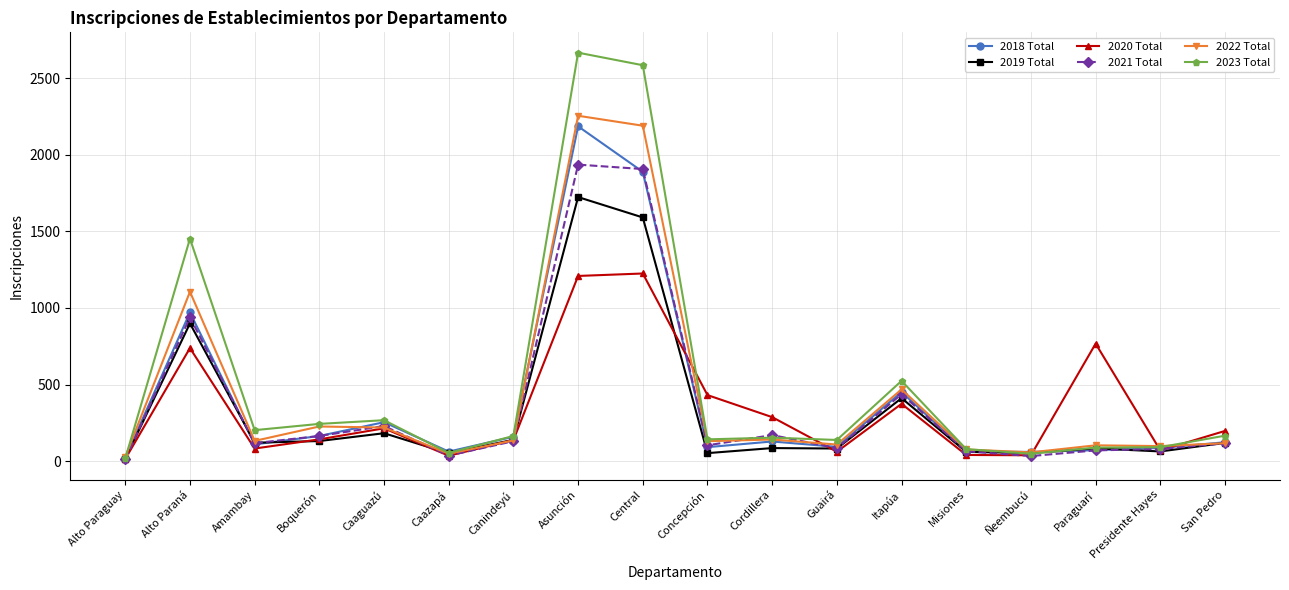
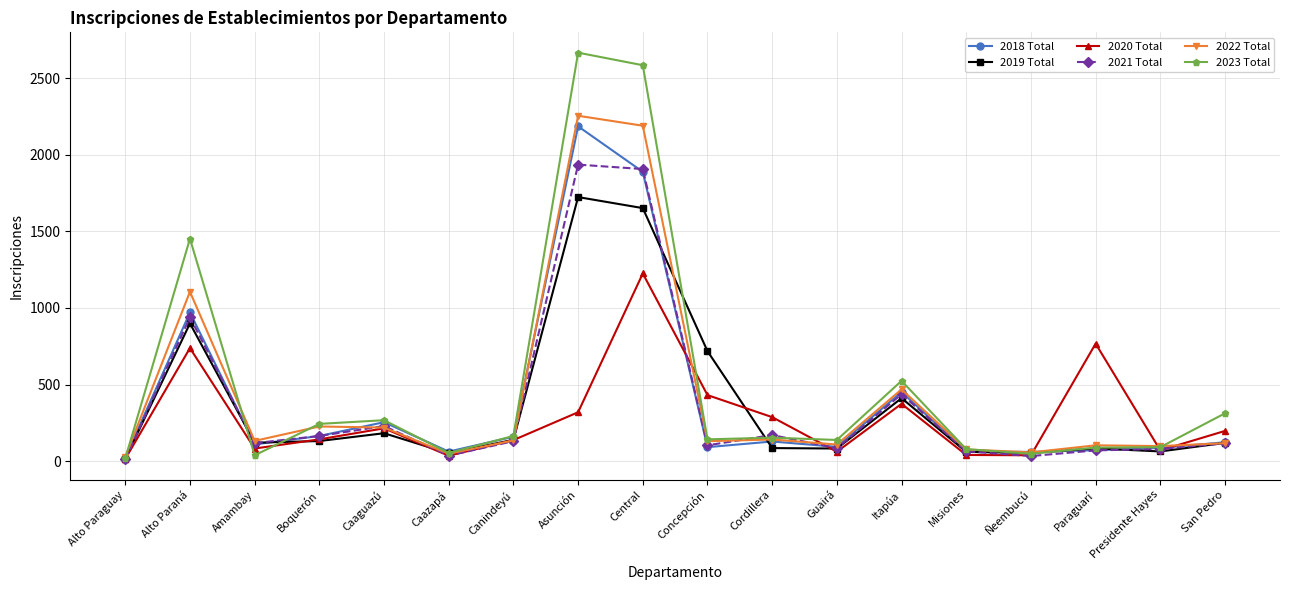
2023 Total, Amambay: 200 -> 40
2020 Total, Asunción: 1210 -> 320
2019 Total, Central: 1590 -> 1650
2019 Total, Concepción: 50 -> 720
2023 Total, San Pedro: 170 -> 310
